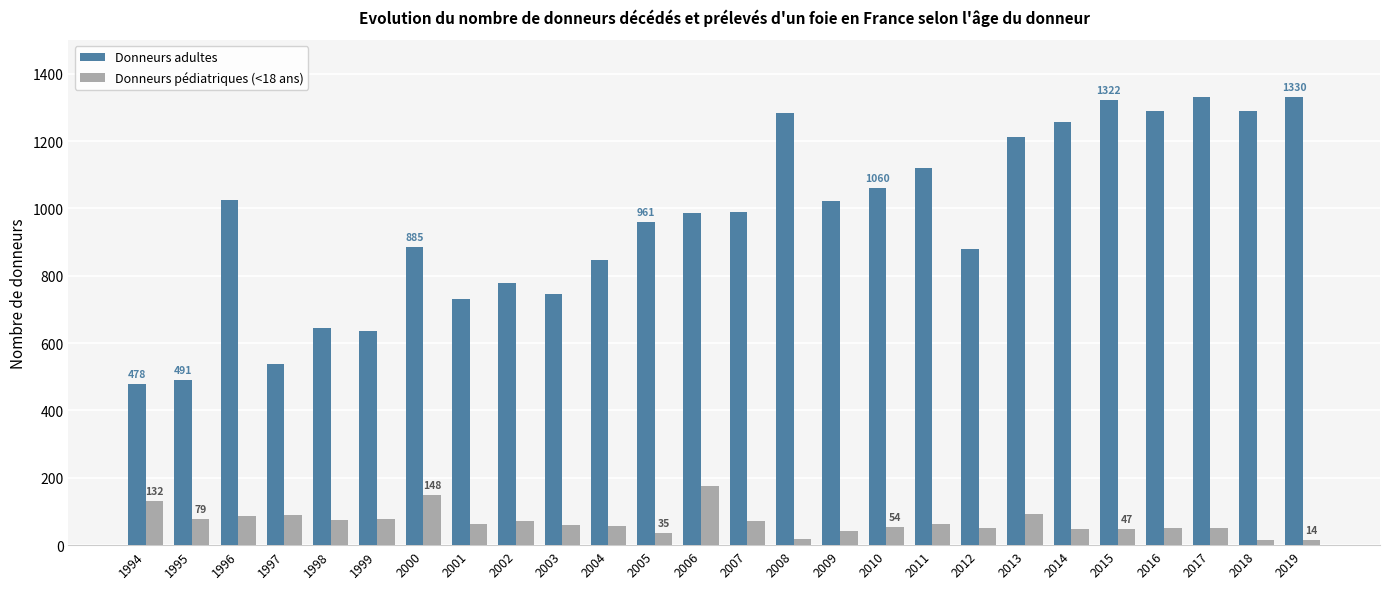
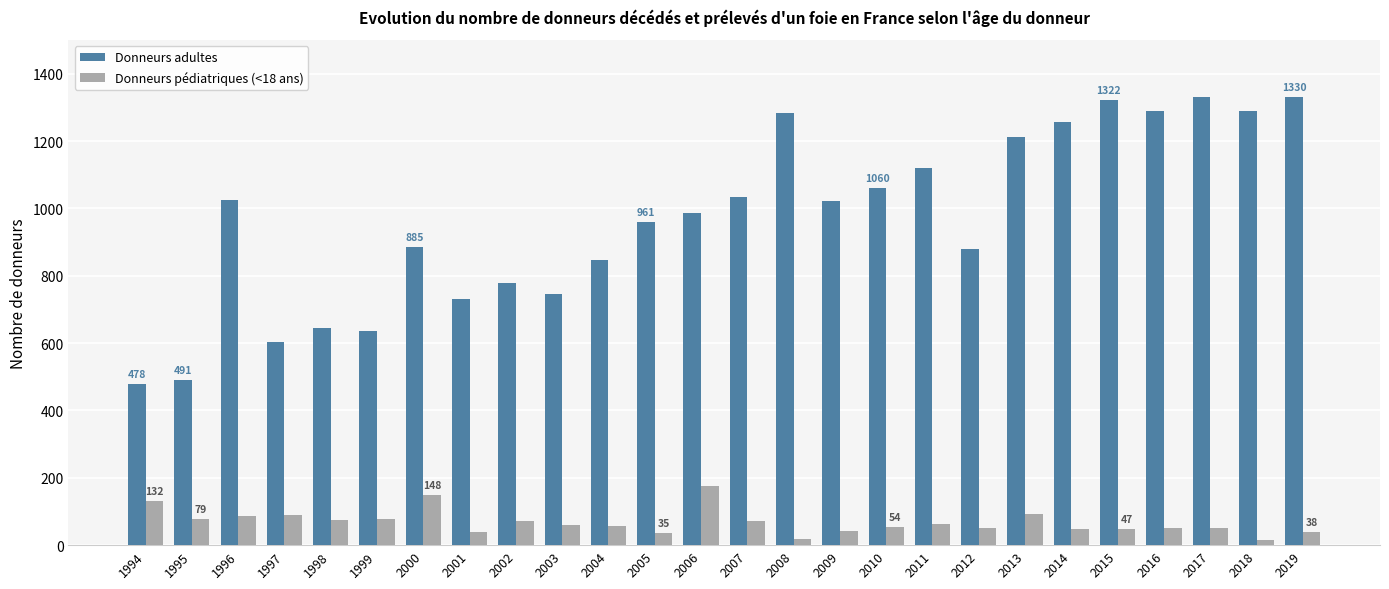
Donneurs adultes, 1997: 540 -> 600
Donneurs pédiatriques (<18 ans), 2001: 60 -> 40
Donneurs adultes, 2007: 990 -> 1030
Donneurs pédiatriques (<18 ans), 2019: 14 -> 38
